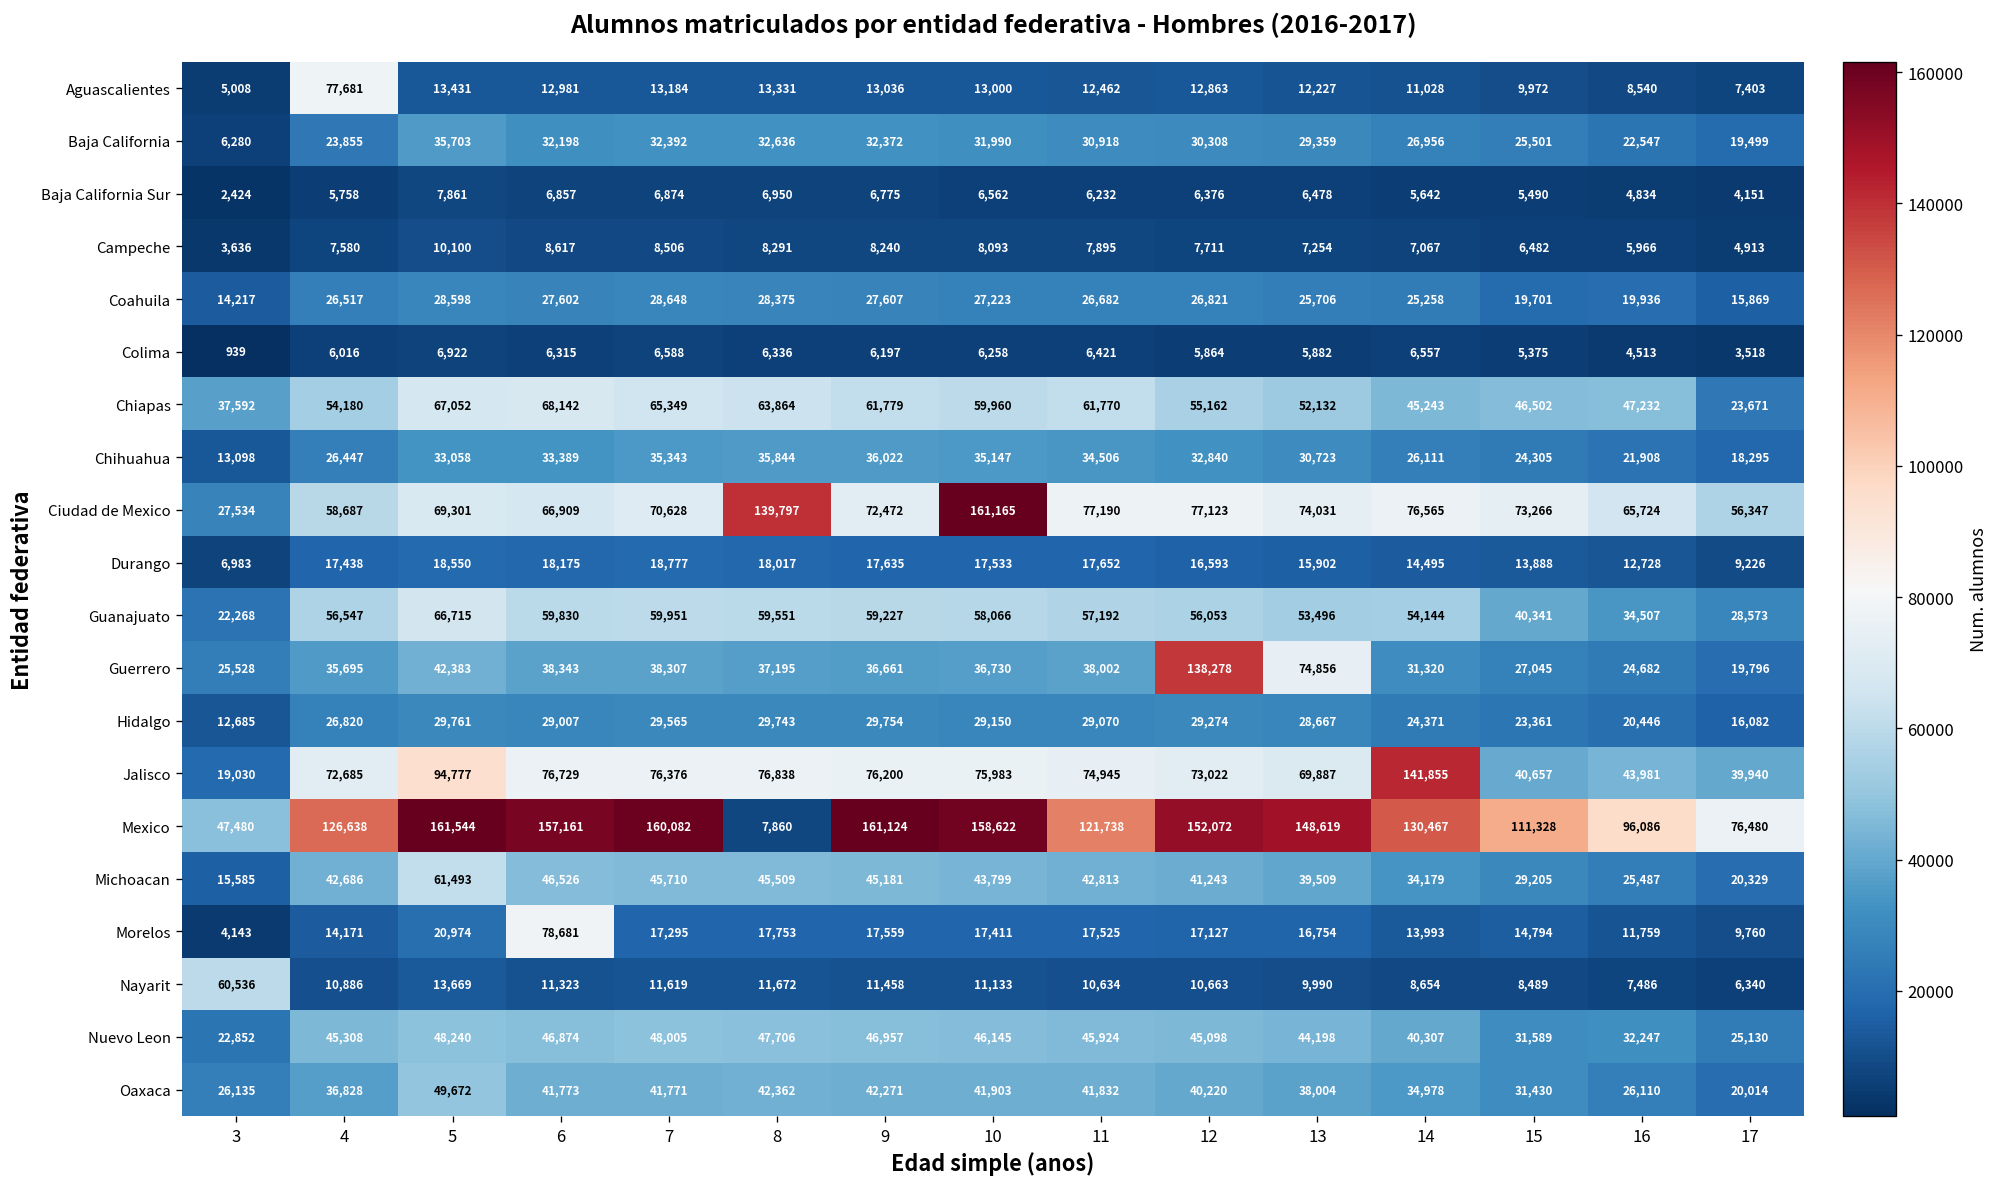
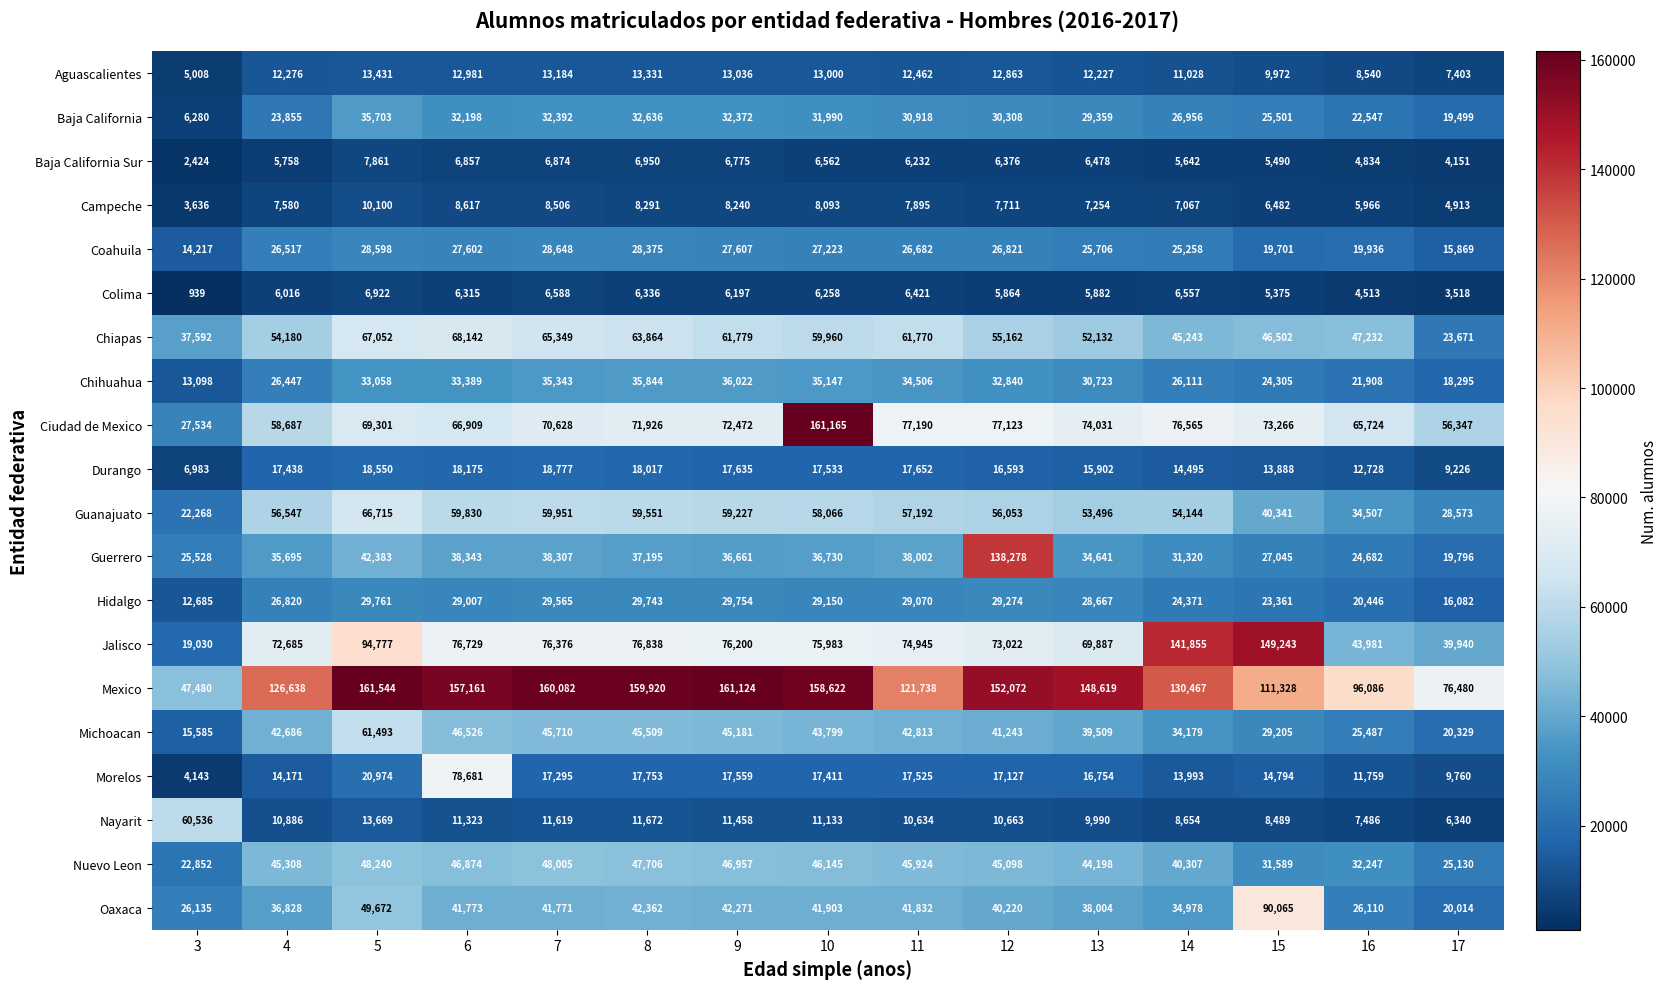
Aguascalientes, 4: 77,681 -> 12,276
Ciudad de Mexico, 8: 139,797 -> 71,926
Guerrero, 13: 74,856 -> 34,641
Jalisco, 15: 40,657 -> 149,243
Mexico, 8: 7,860 -> 159,920
Oaxaca, 15: 31,430 -> 90,065
